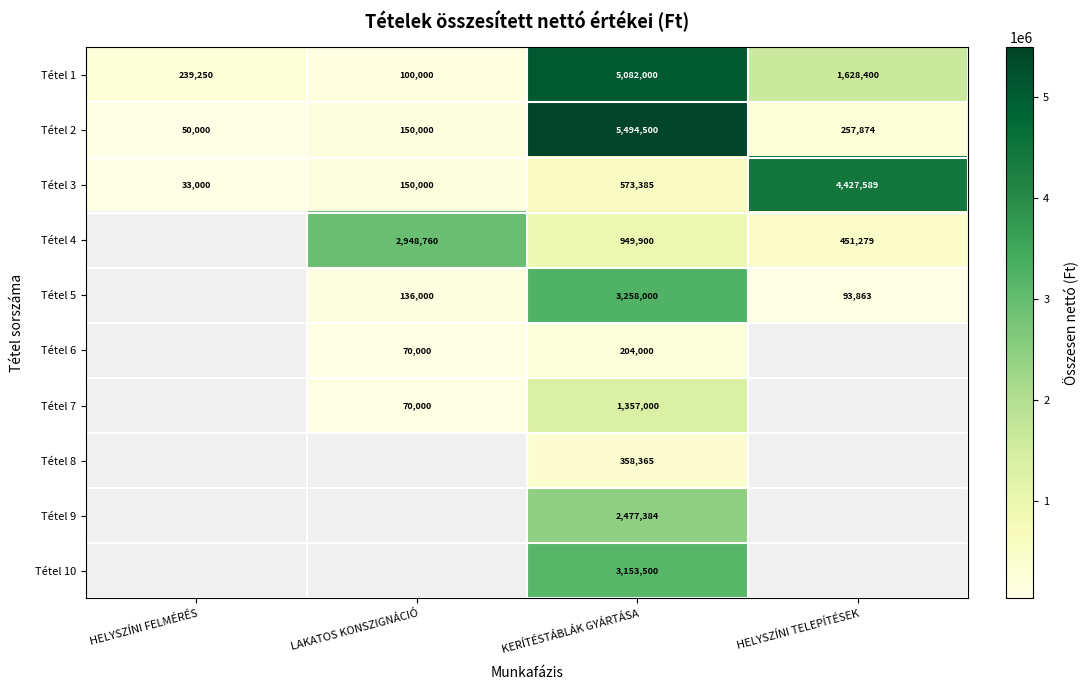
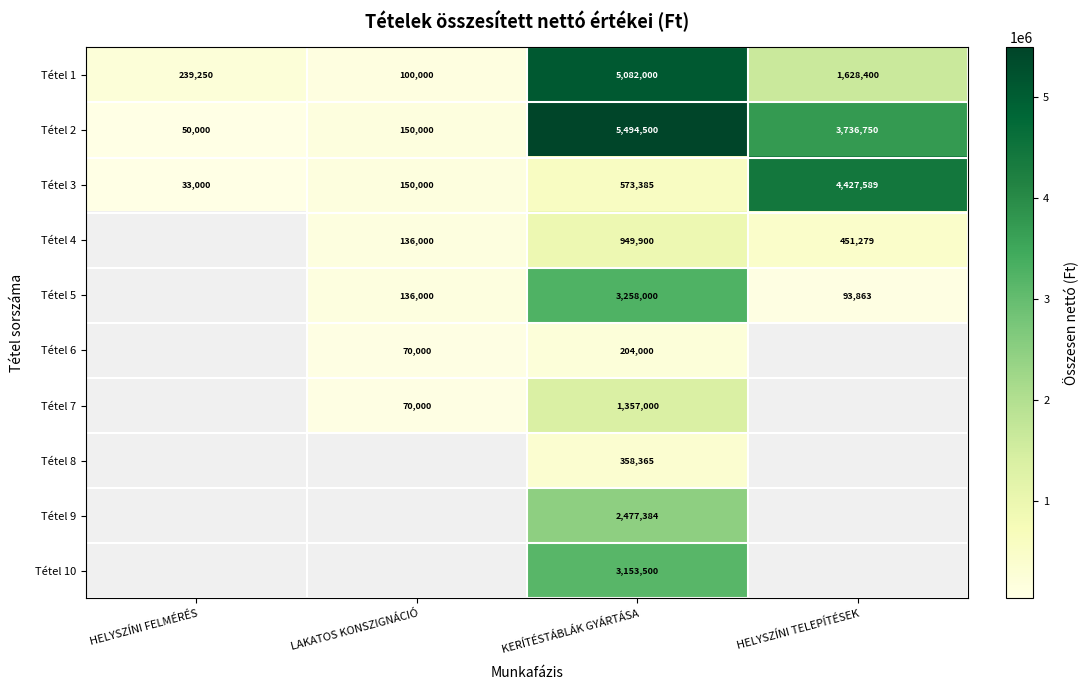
Tétel 2, HELYSZÍNI TELEPÍTÉSEK: 257,874 -> 3,736,750
Tétel 4, LAKATOS KONSZIGNÁCIÓ: 2,948,760 -> 136,000
